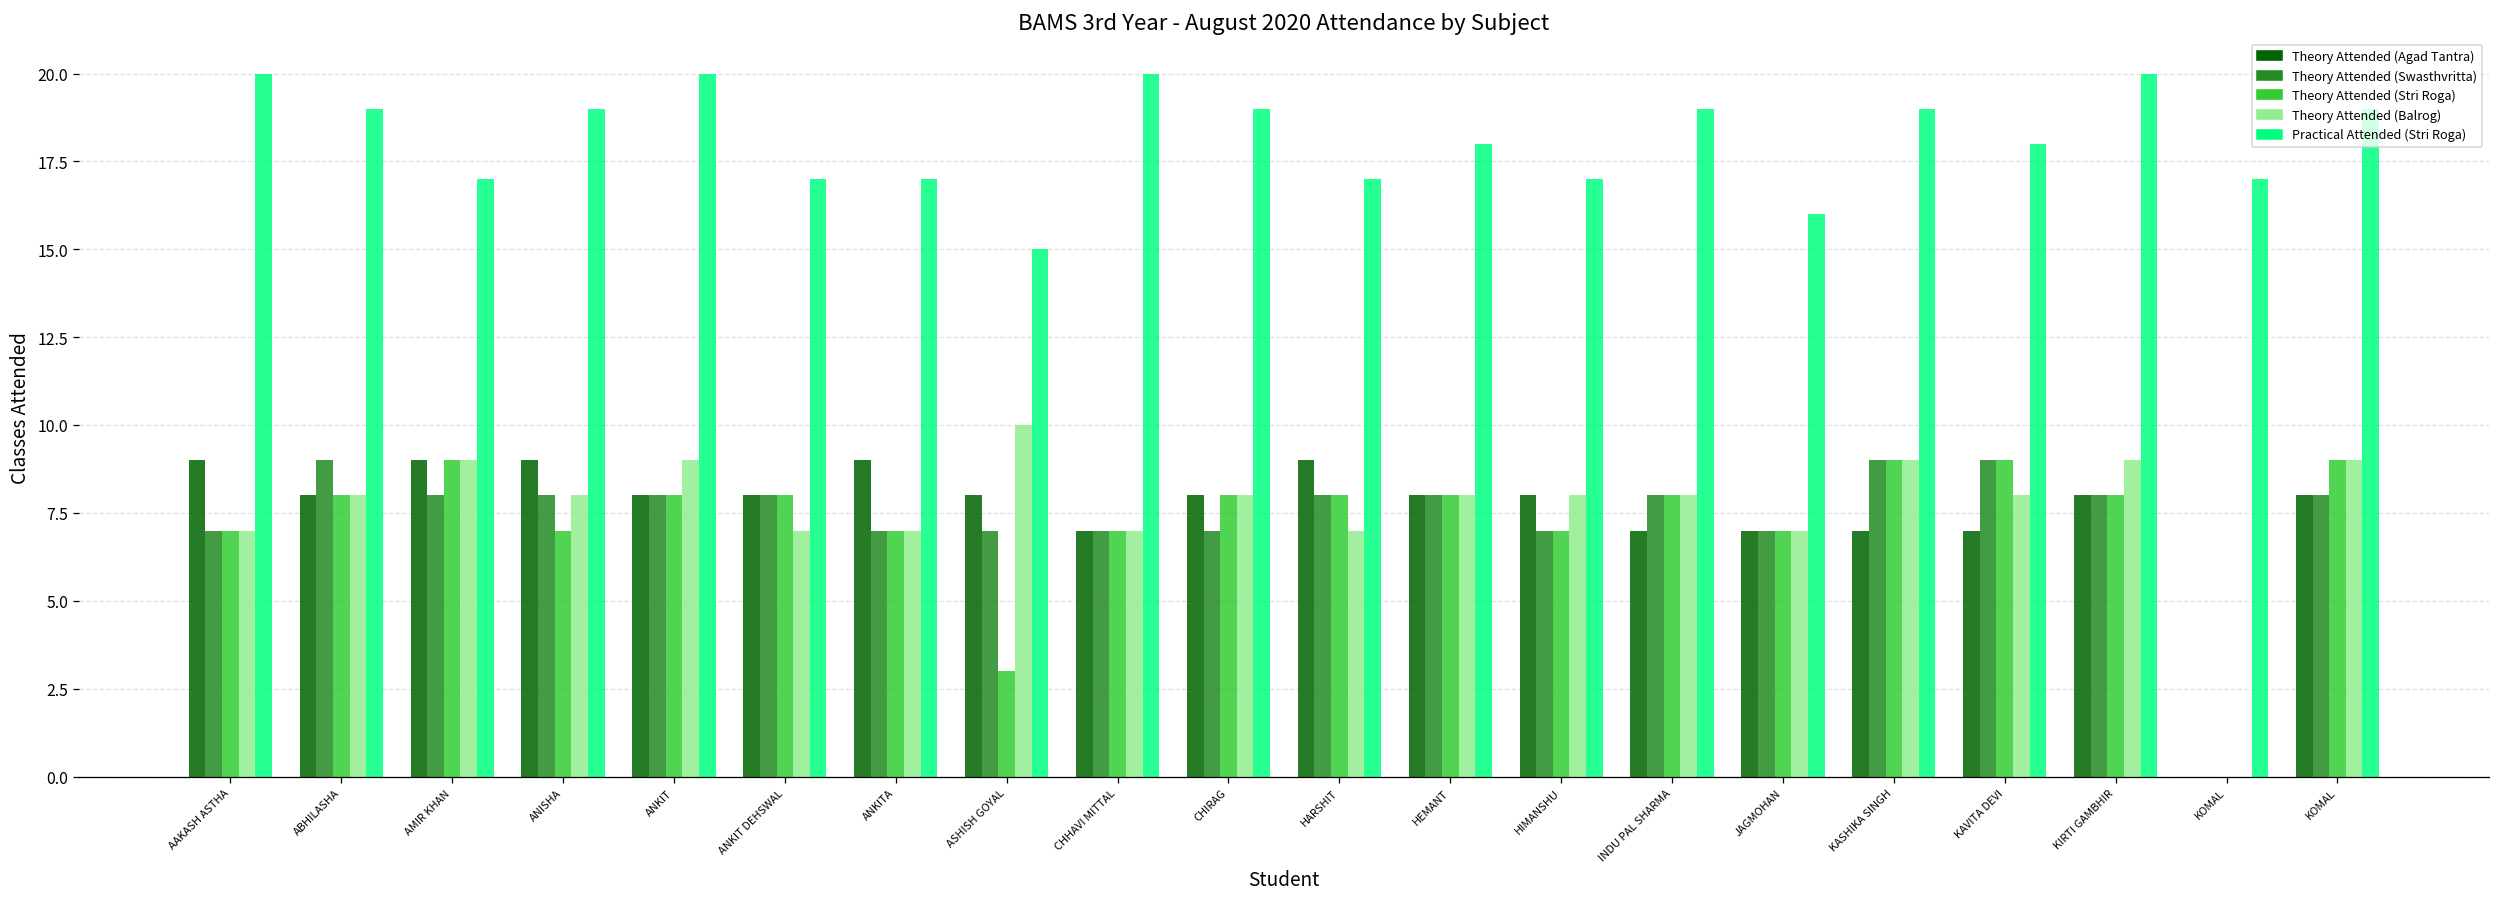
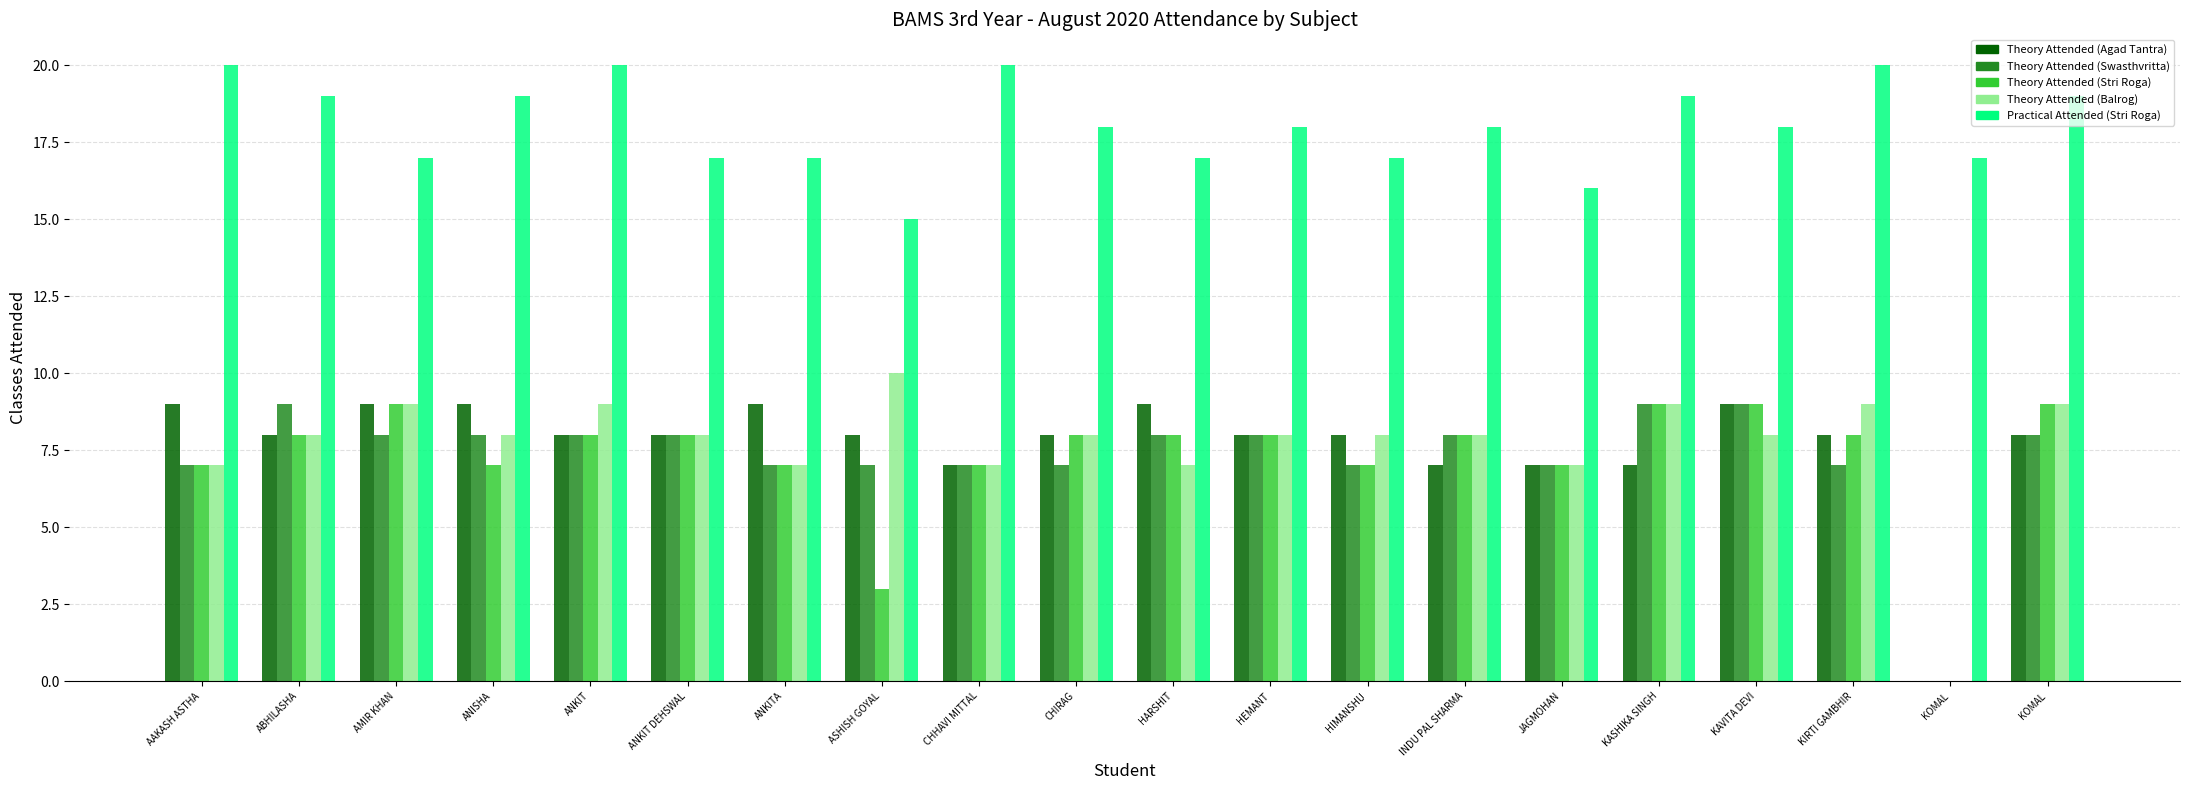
Theory Attended (Balrog), ANKIT DEHSWAL: 7 -> 8
Practical Attended (Stri Roga), CHIRAG: 19 -> 18
Practical Attended (Stri Roga), INDU PAL SHARMA: 19 -> 18
Theory Attended (Agad Tantra), KAVITA DEVI: 7 -> 9
Theory Attended (Swasthvritta), KIRTI GAMBHIR: 8 -> 7
